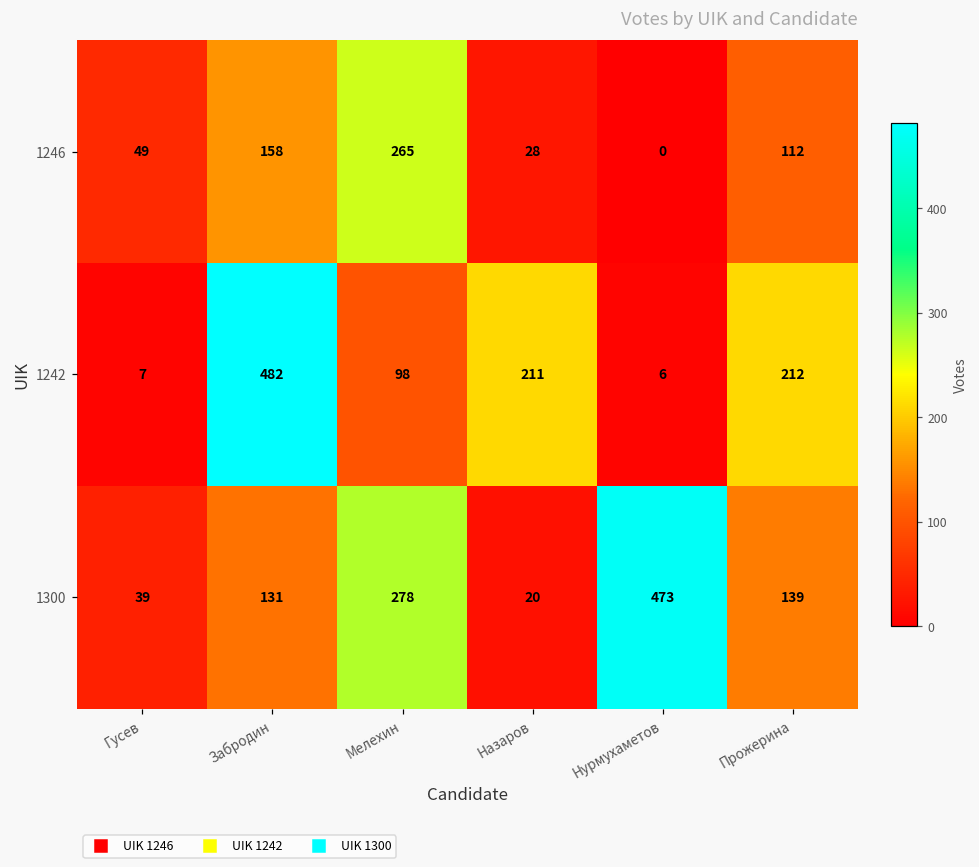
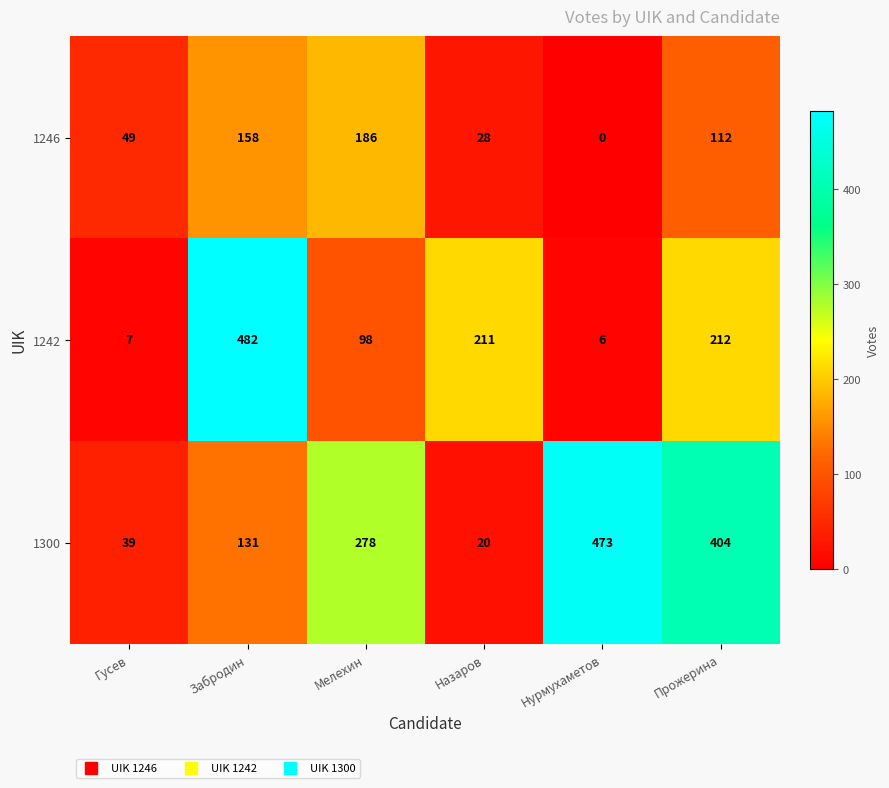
1246, Мелехин: 265 -> 186
1300, Прожерина: 139 -> 404
